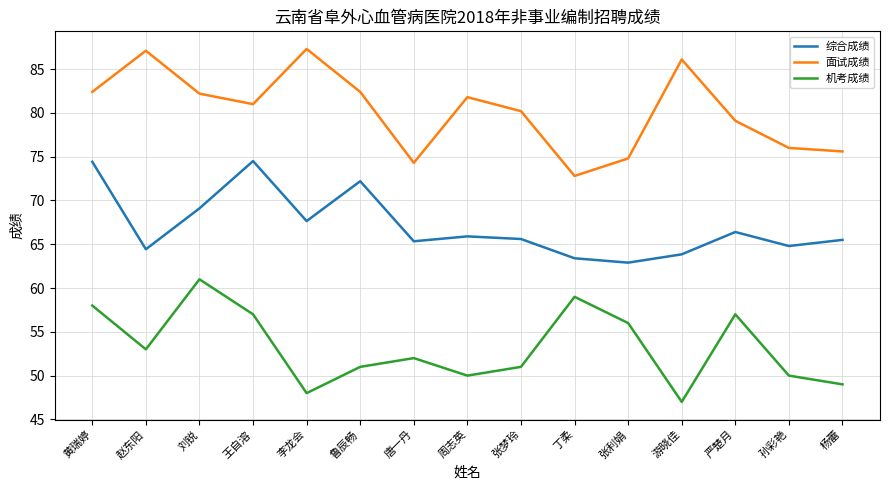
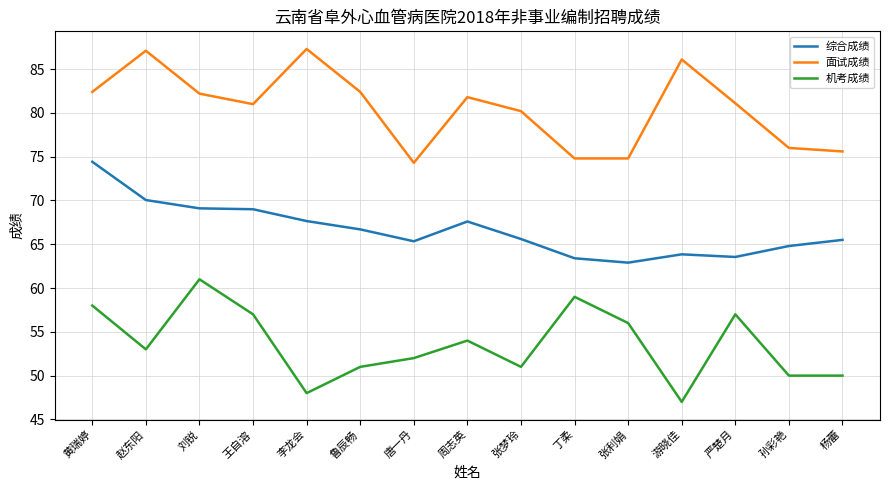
综合成绩, 赵东阳: 64 -> 70
综合成绩, 王自溶: 75 -> 69
综合成绩, 鲁辰畅: 72 -> 67
综合成绩, 周志英: 66 -> 68
机考成绩, 周志英: 50 -> 54
面试成绩, 丁柔: 73 -> 75
综合成绩, 严楚月: 66 -> 64
面试成绩, 严楚月: 79 -> 81
机考成绩, 杨蕾: 49 -> 50
